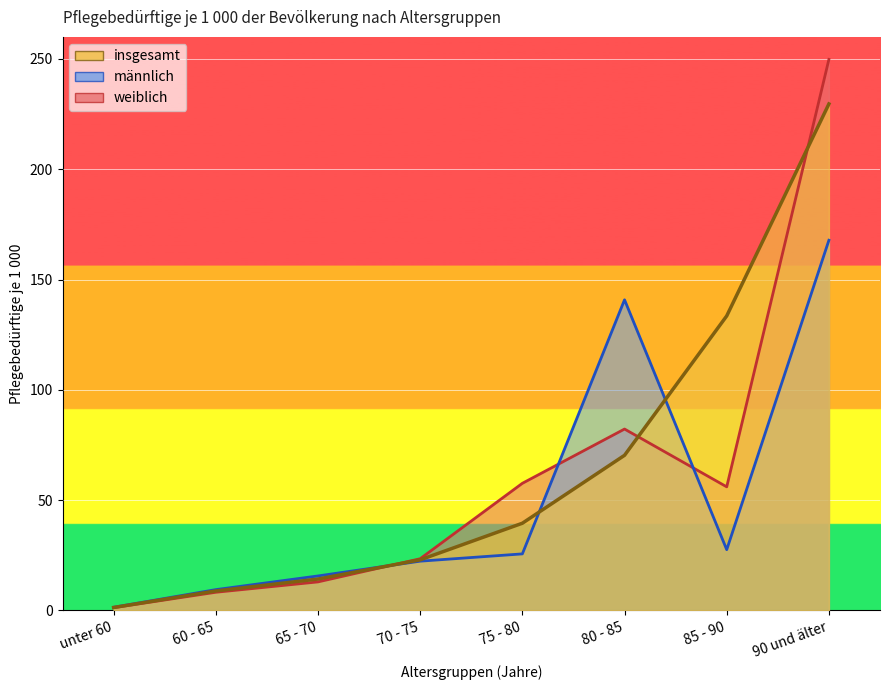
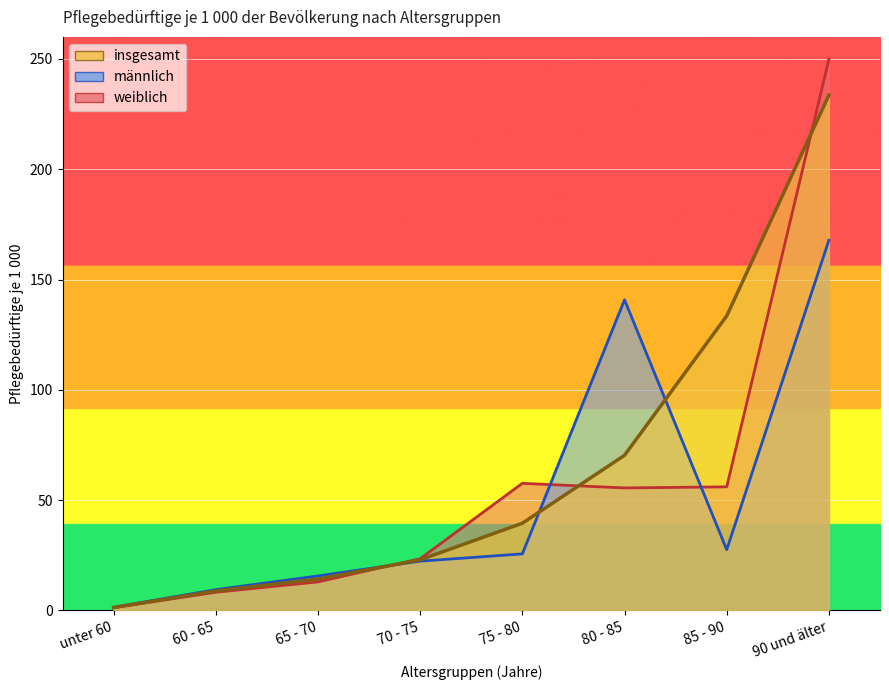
weiblich, 80 - 85: 82 -> 56
insgesamt, 90 und älter: 230 -> 234
